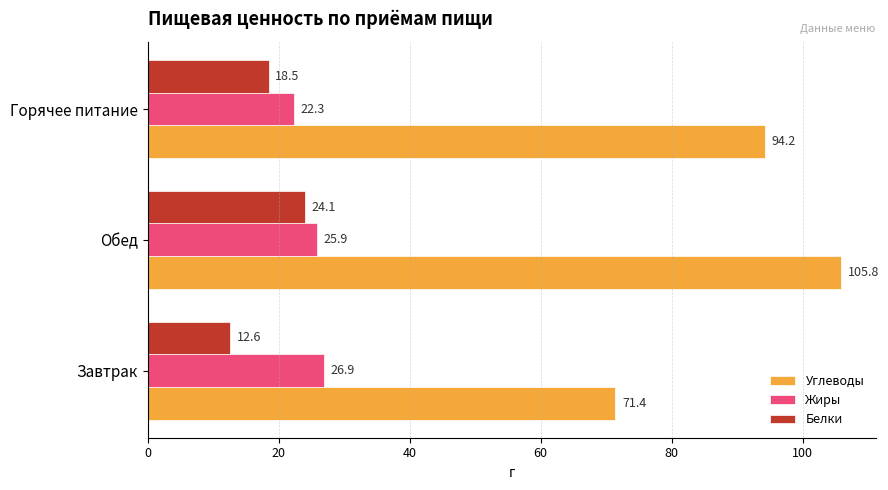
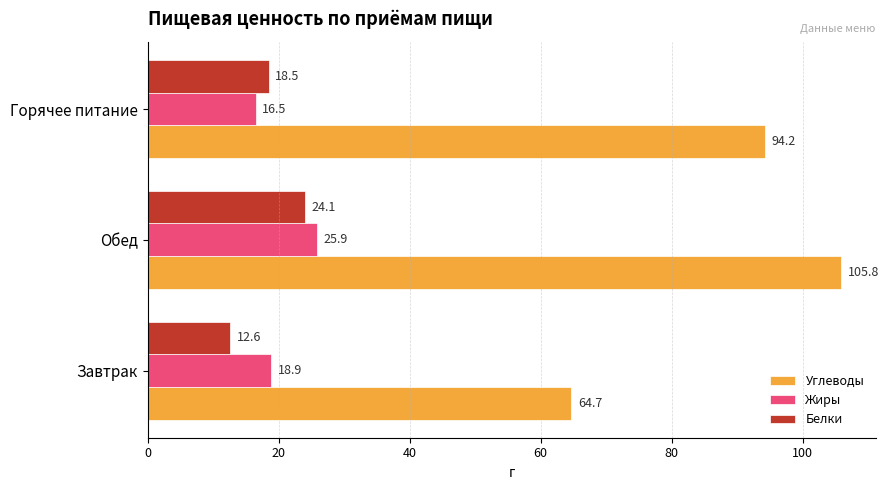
Жиры, Горячее питание: 22.3 -> 16.5
Жиры, Завтрак: 26.9 -> 18.9
Углеводы, Завтрак: 71.4 -> 64.7
